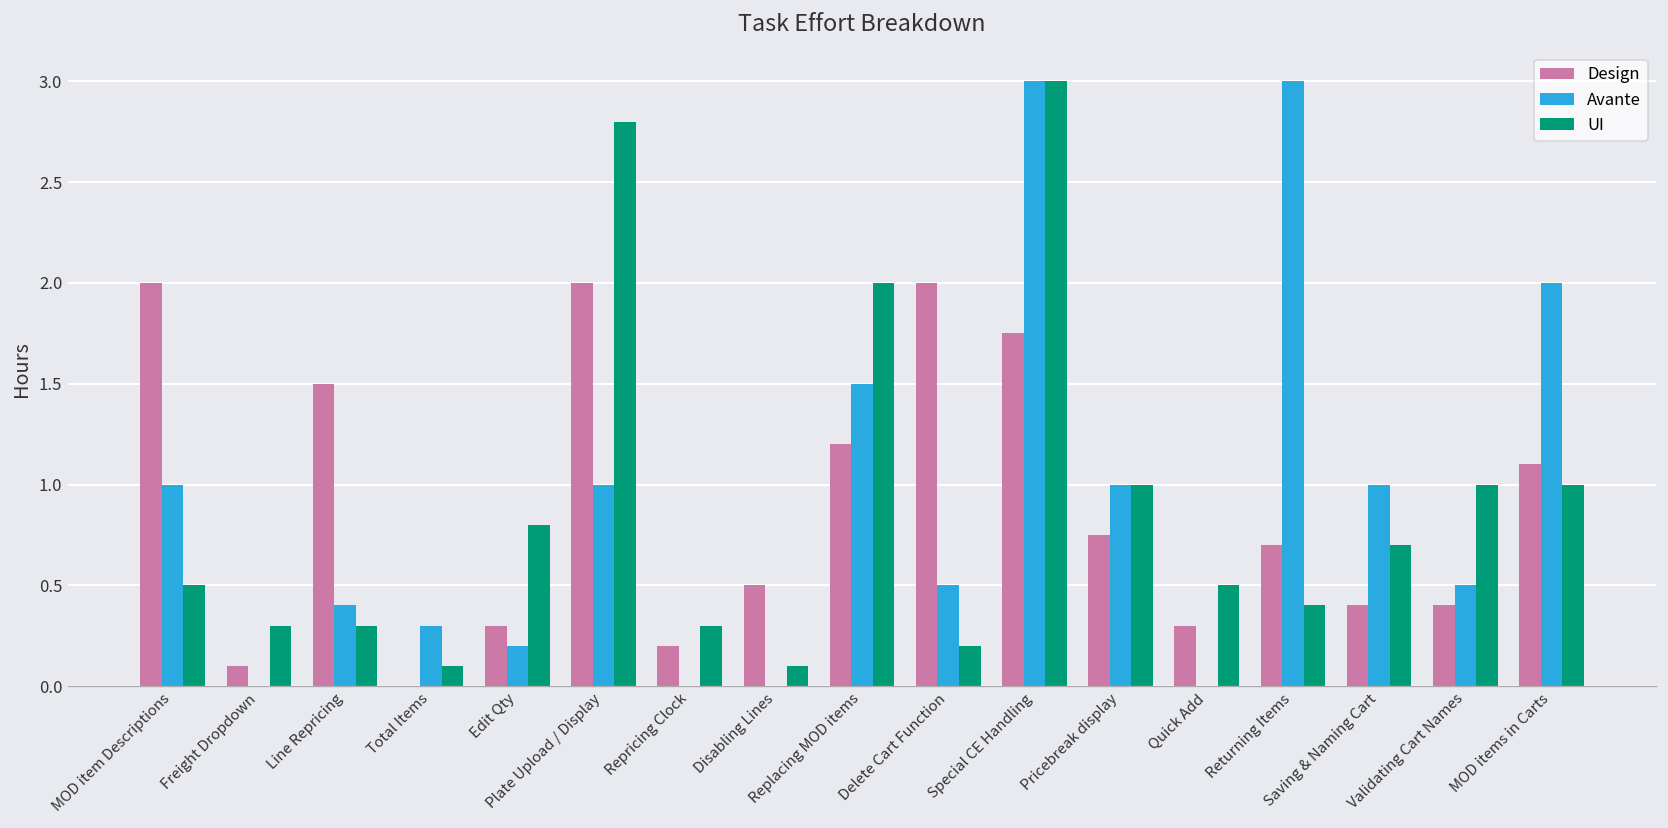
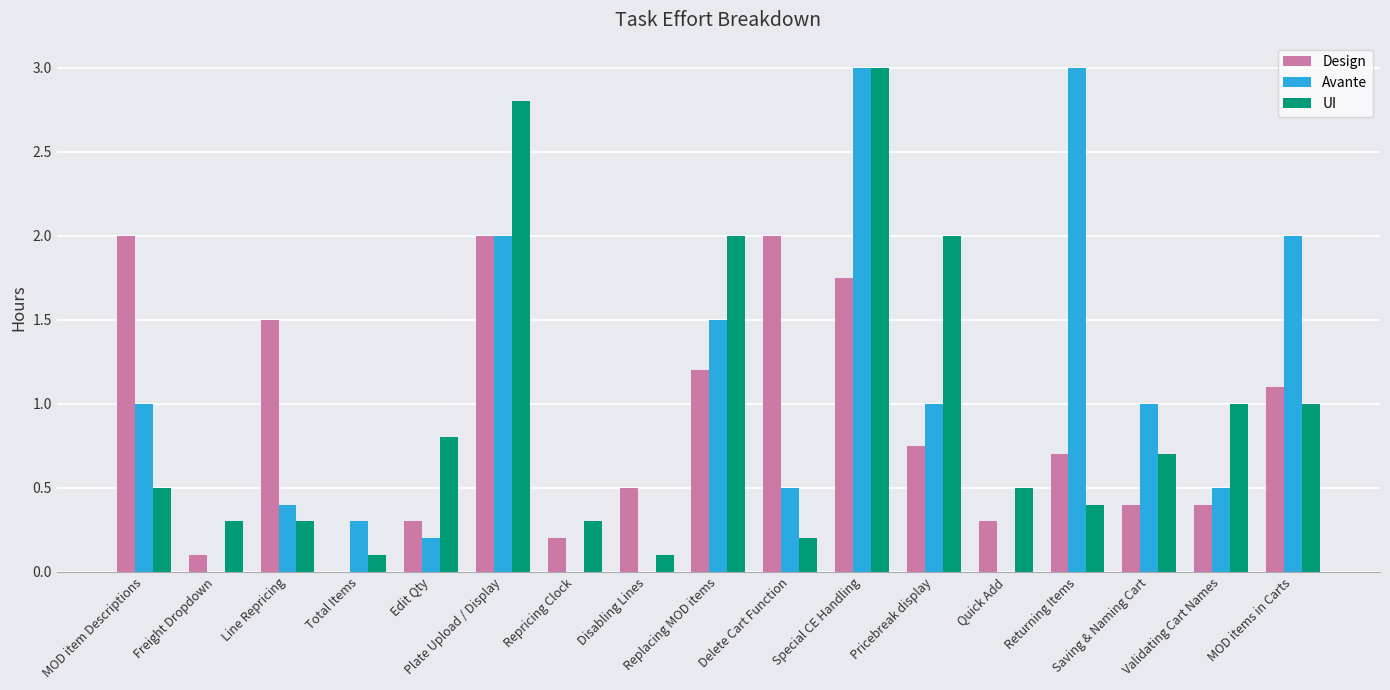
Avante, Plate Upload / Display: 1 -> 2
UI, Pricebreak display: 1 -> 2
